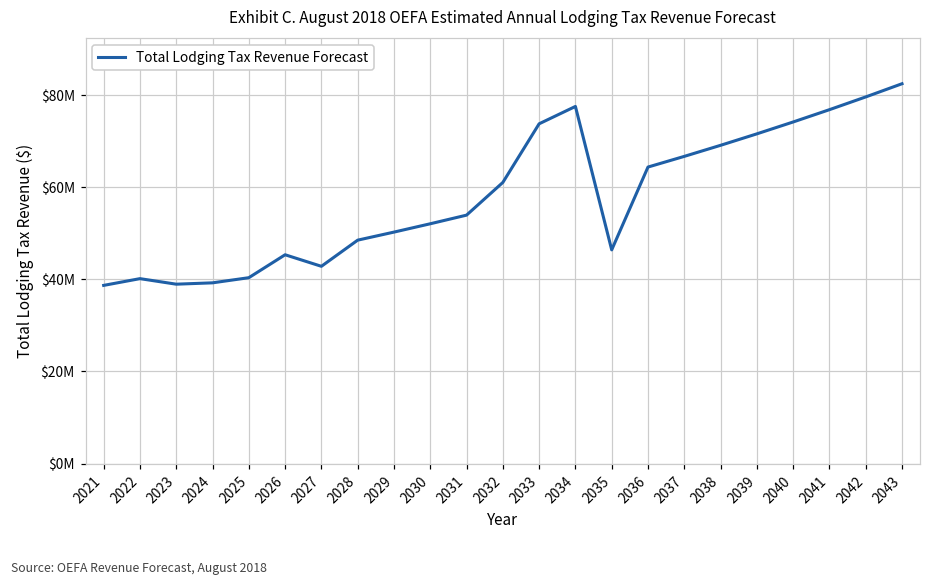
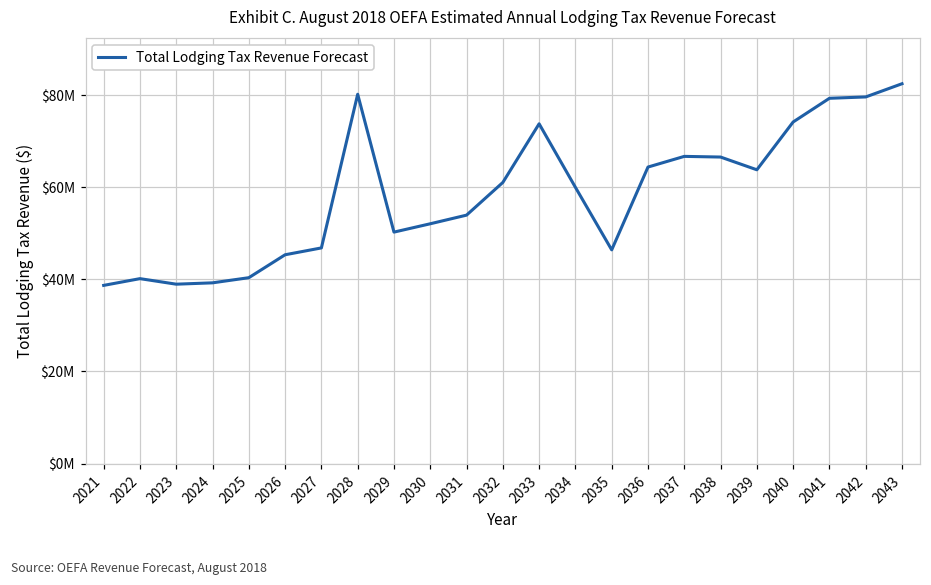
2027: $43000000 -> $47000000
2028: $48000000 -> $80000000
2034: $77000000 -> $60000000
2038: $69000000 -> $67000000
2039: $72000000 -> $64000000
2041: $77000000 -> $79000000
